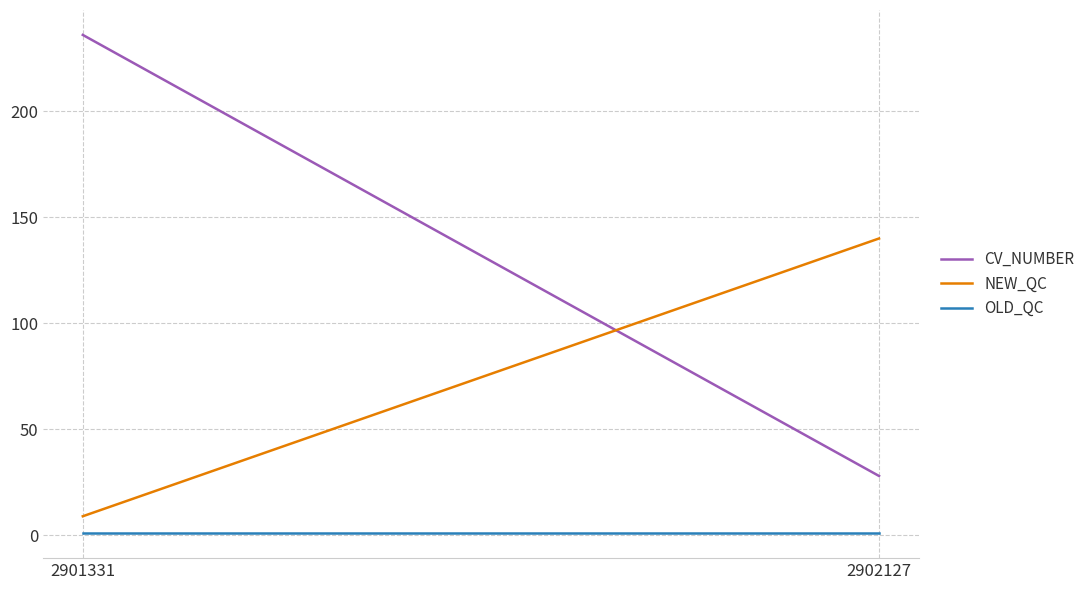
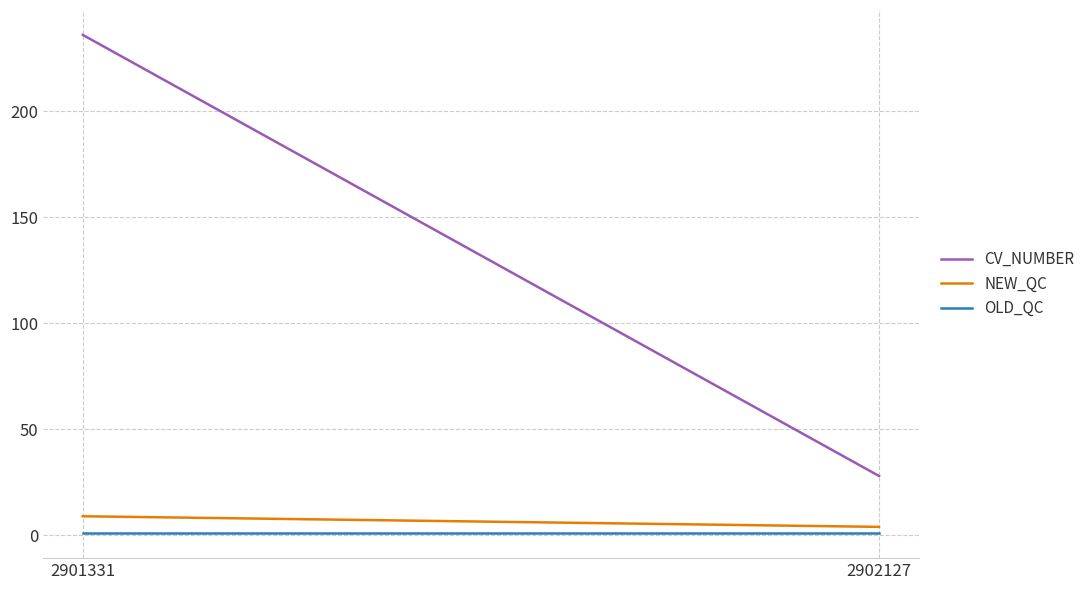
NEW_QC, 2902127: 140 -> 4
